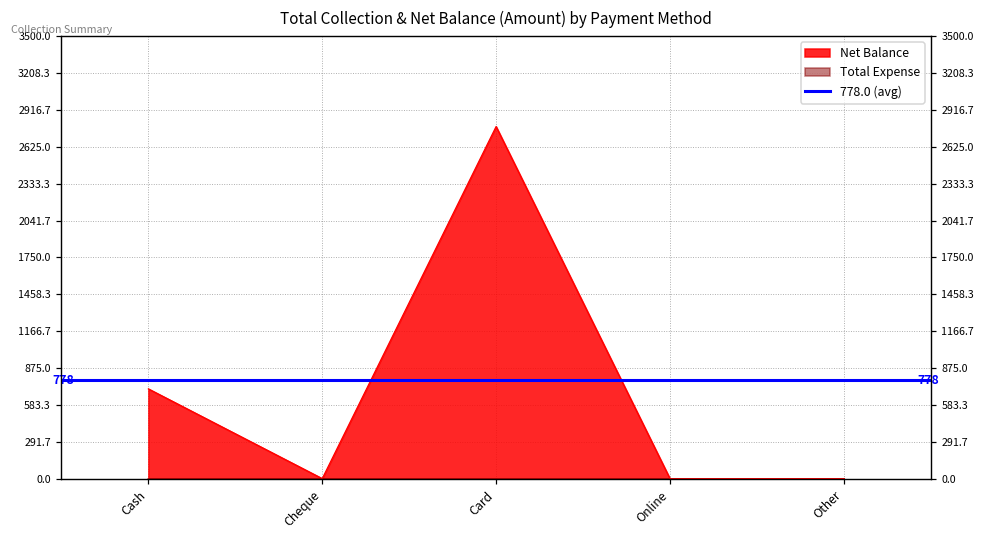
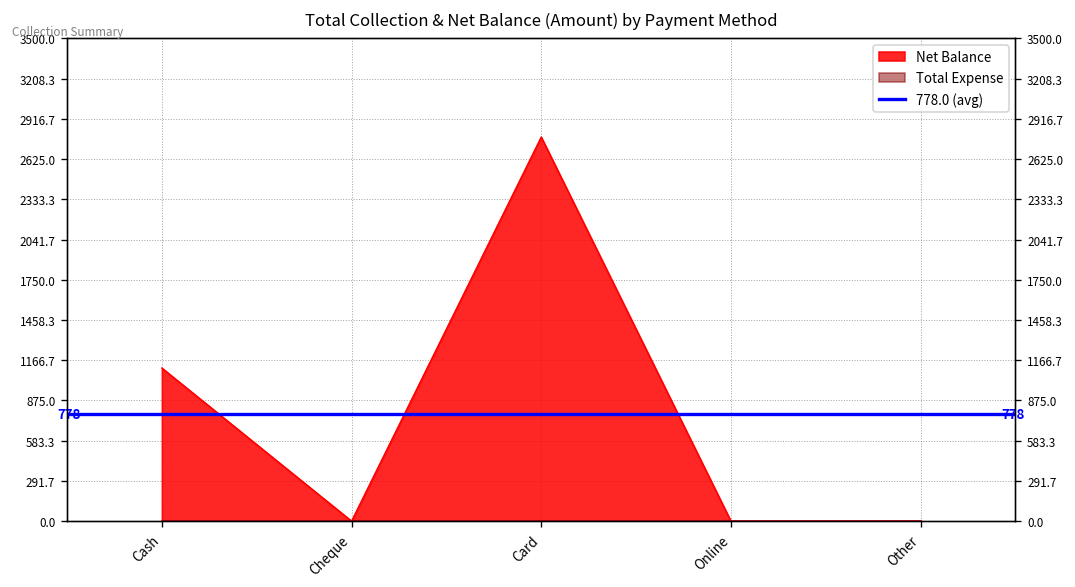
Net Balance, Cash: 710 -> 1110
